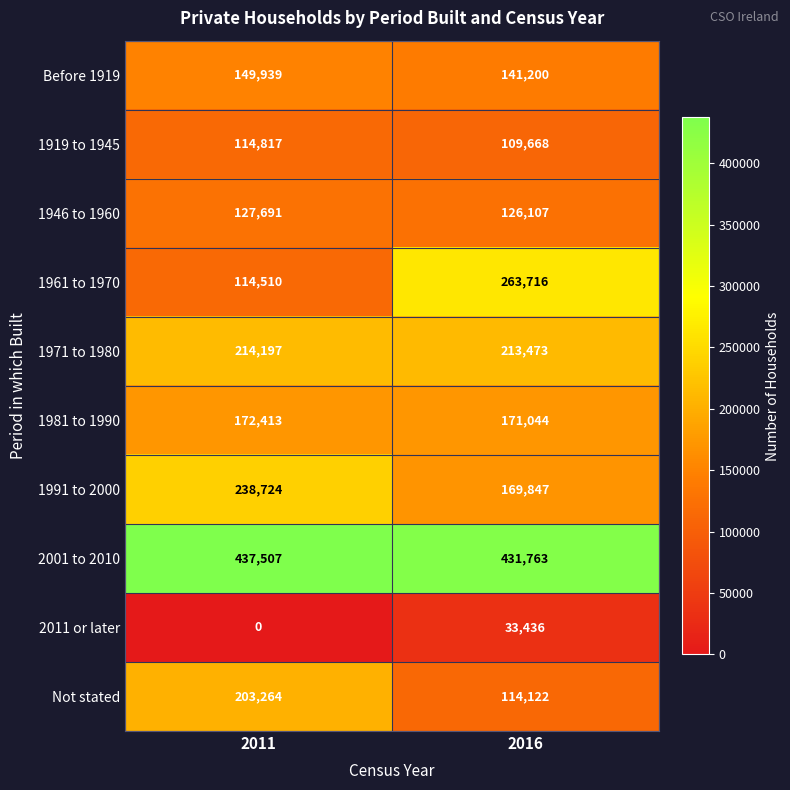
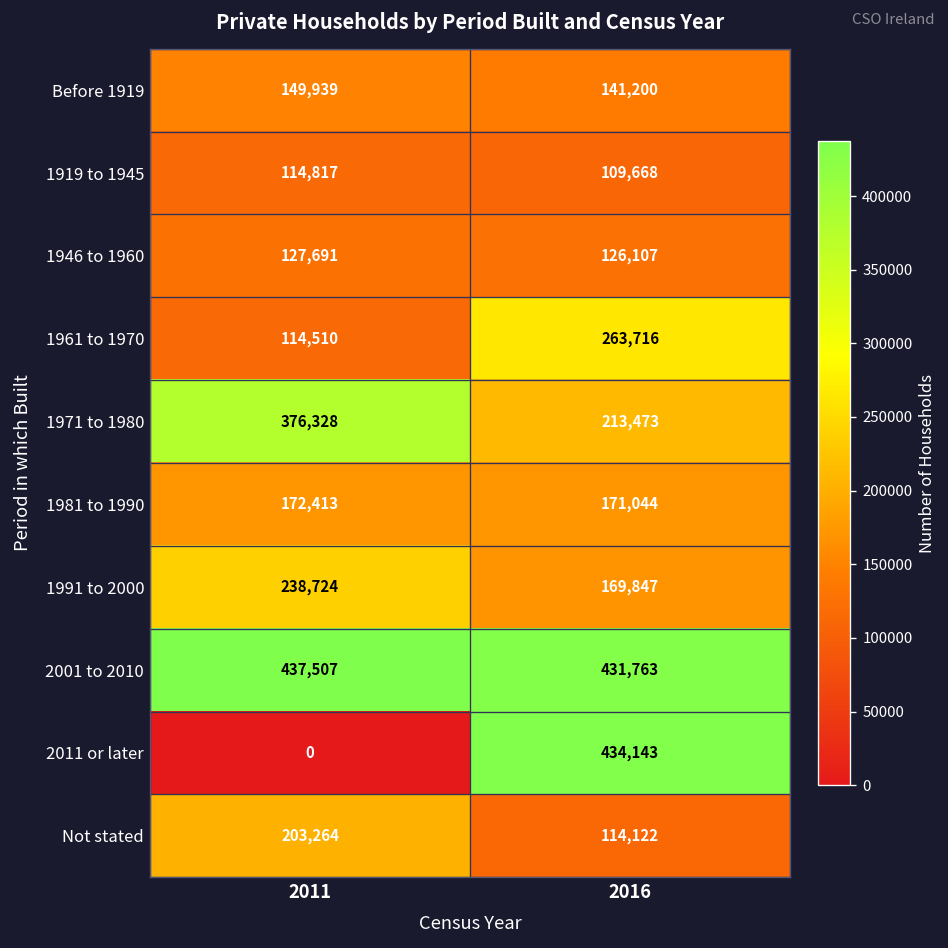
1971 to 1980, 2011: 214,197 -> 376,328
2011 or later, 2016: 33,436 -> 434,143
